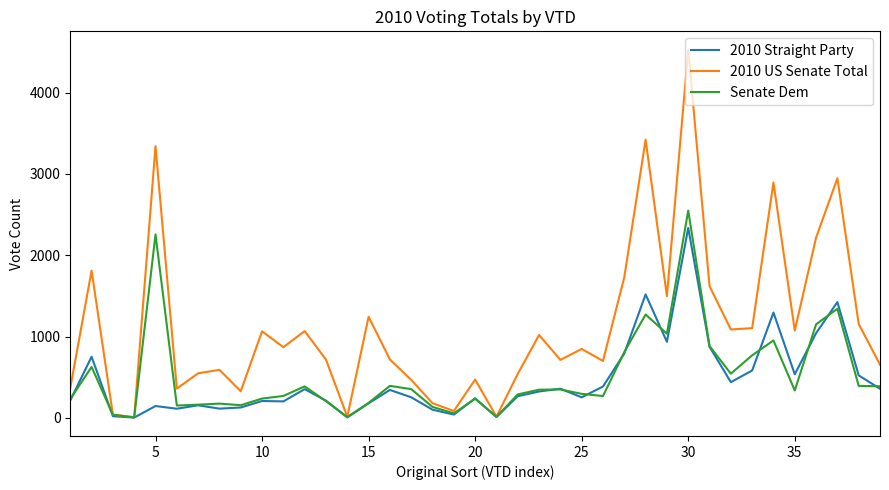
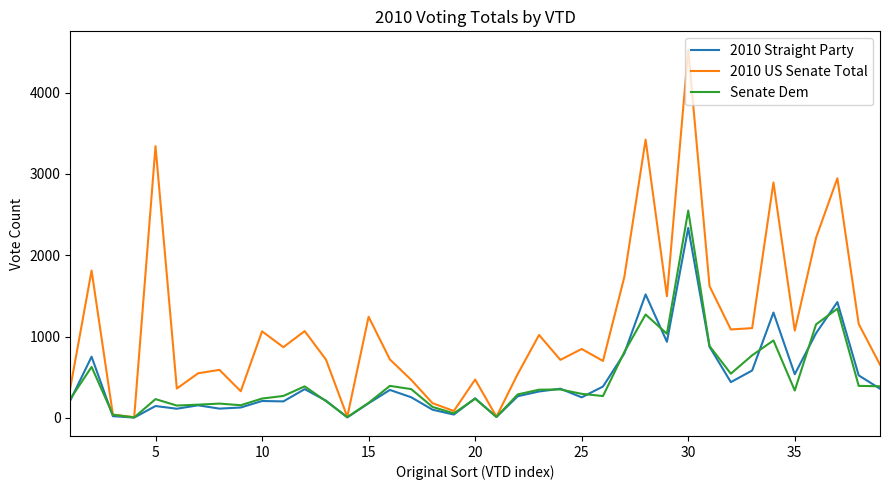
Senate Dem, 5: 2300 -> 200
